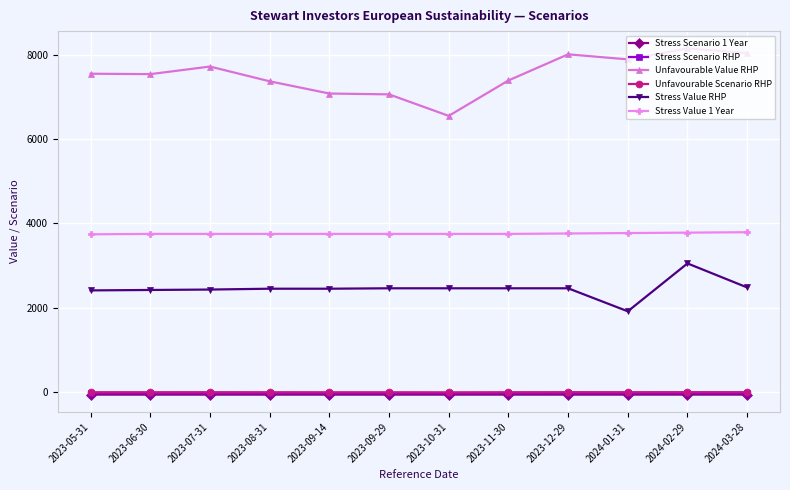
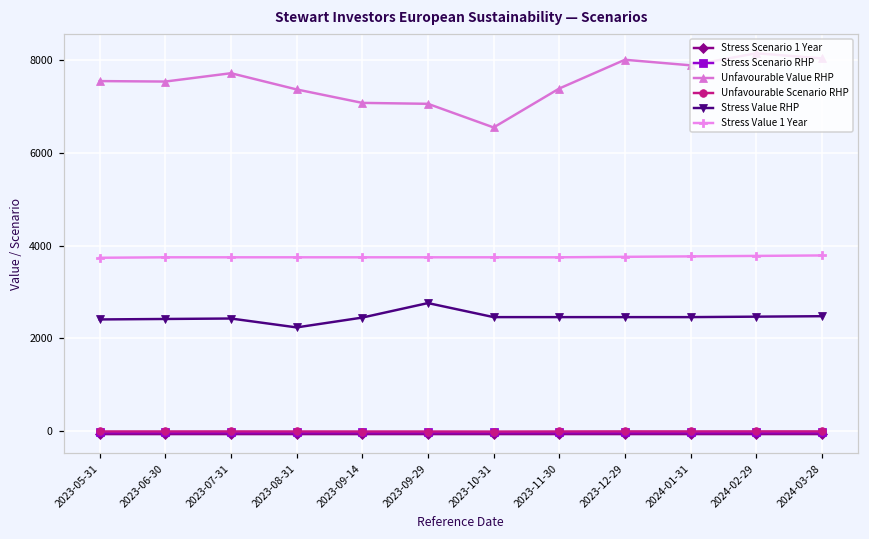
Stress Value RHP, 2023-08-31: 2500 -> 2200
Stress Value RHP, 2023-09-29: 2500 -> 2800
Stress Value RHP, 2024-01-31: 1900 -> 2500
Stress Value RHP, 2024-02-29: 3100 -> 2500
